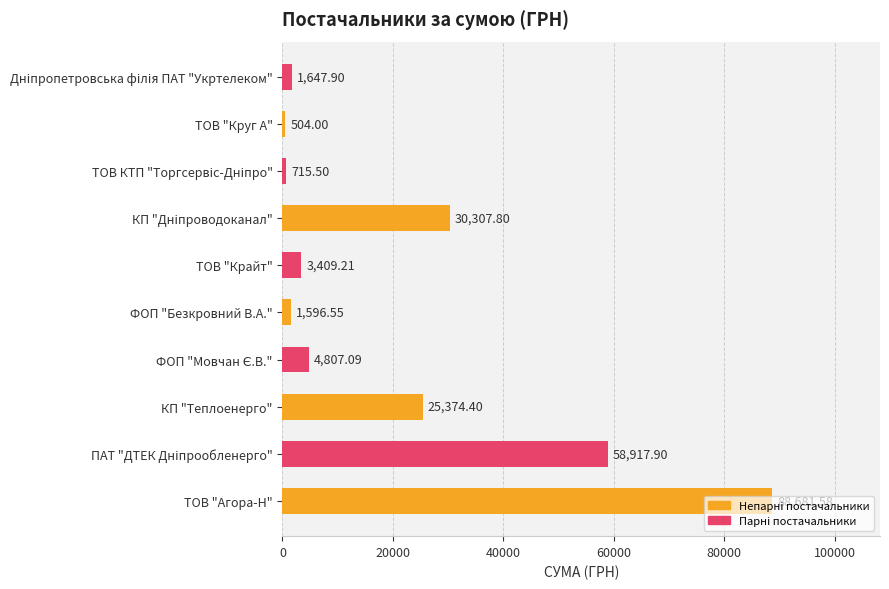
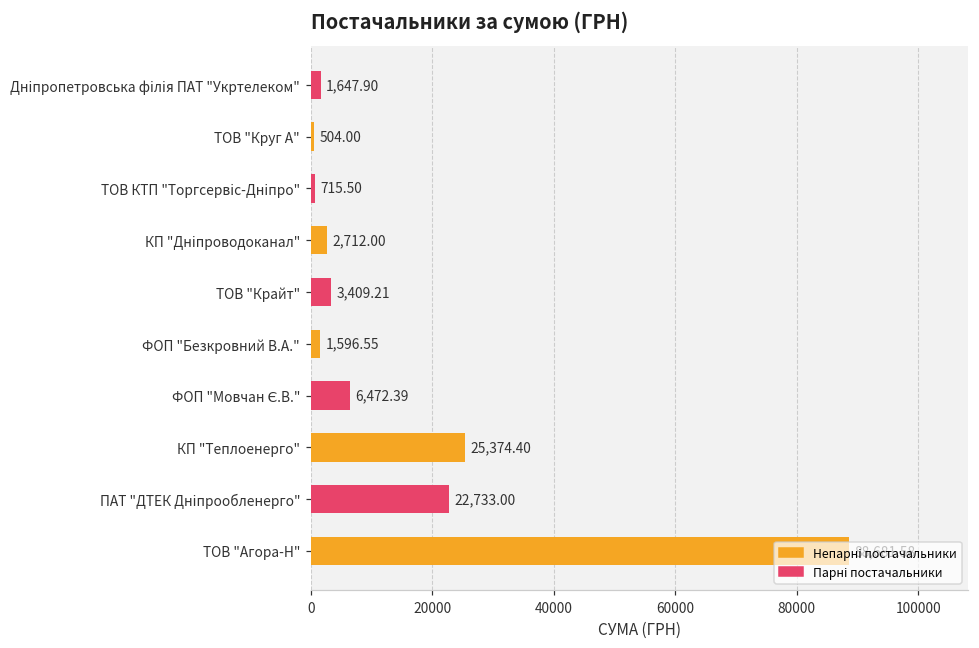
КП "Дніпроводоканал": 30,307.80 -> 2,712.00
ФОП "Мовчан Є.В.": 4,807.09 -> 6,472.39
ПАТ "ДТЕК Дніпрообленерго": 58,917.90 -> 22,733.00
